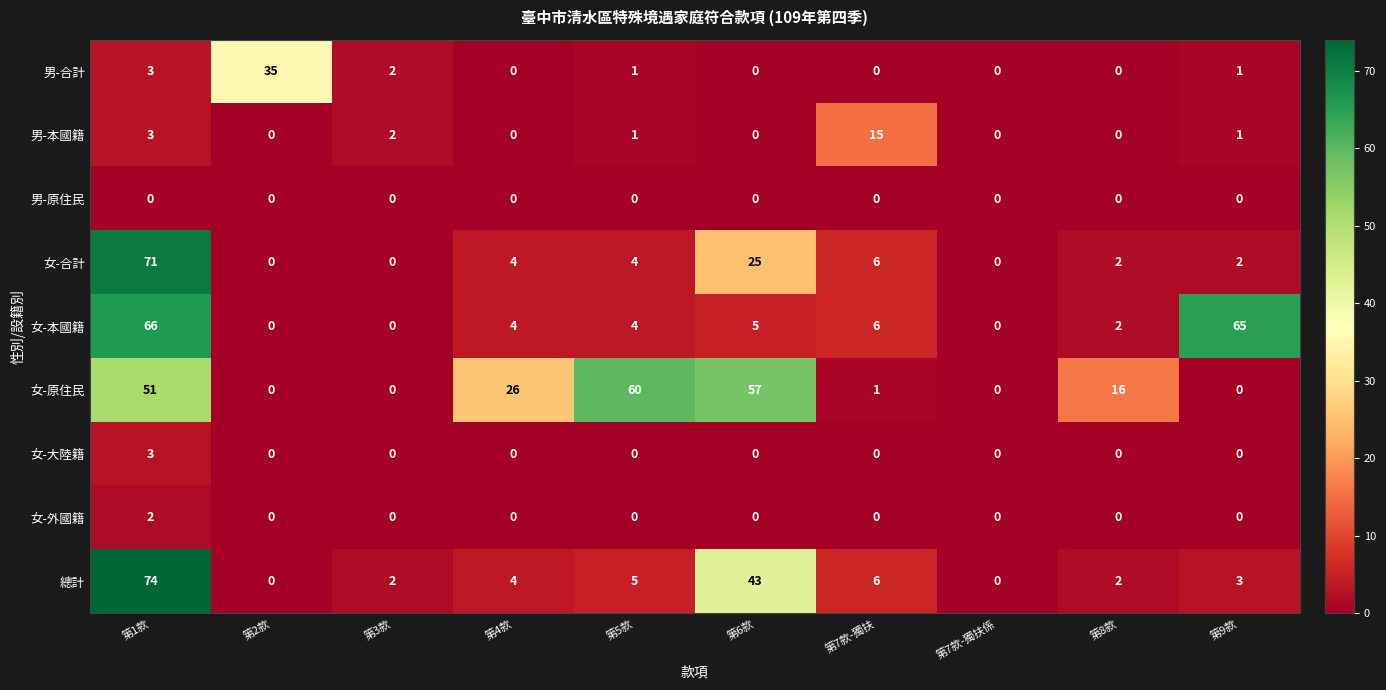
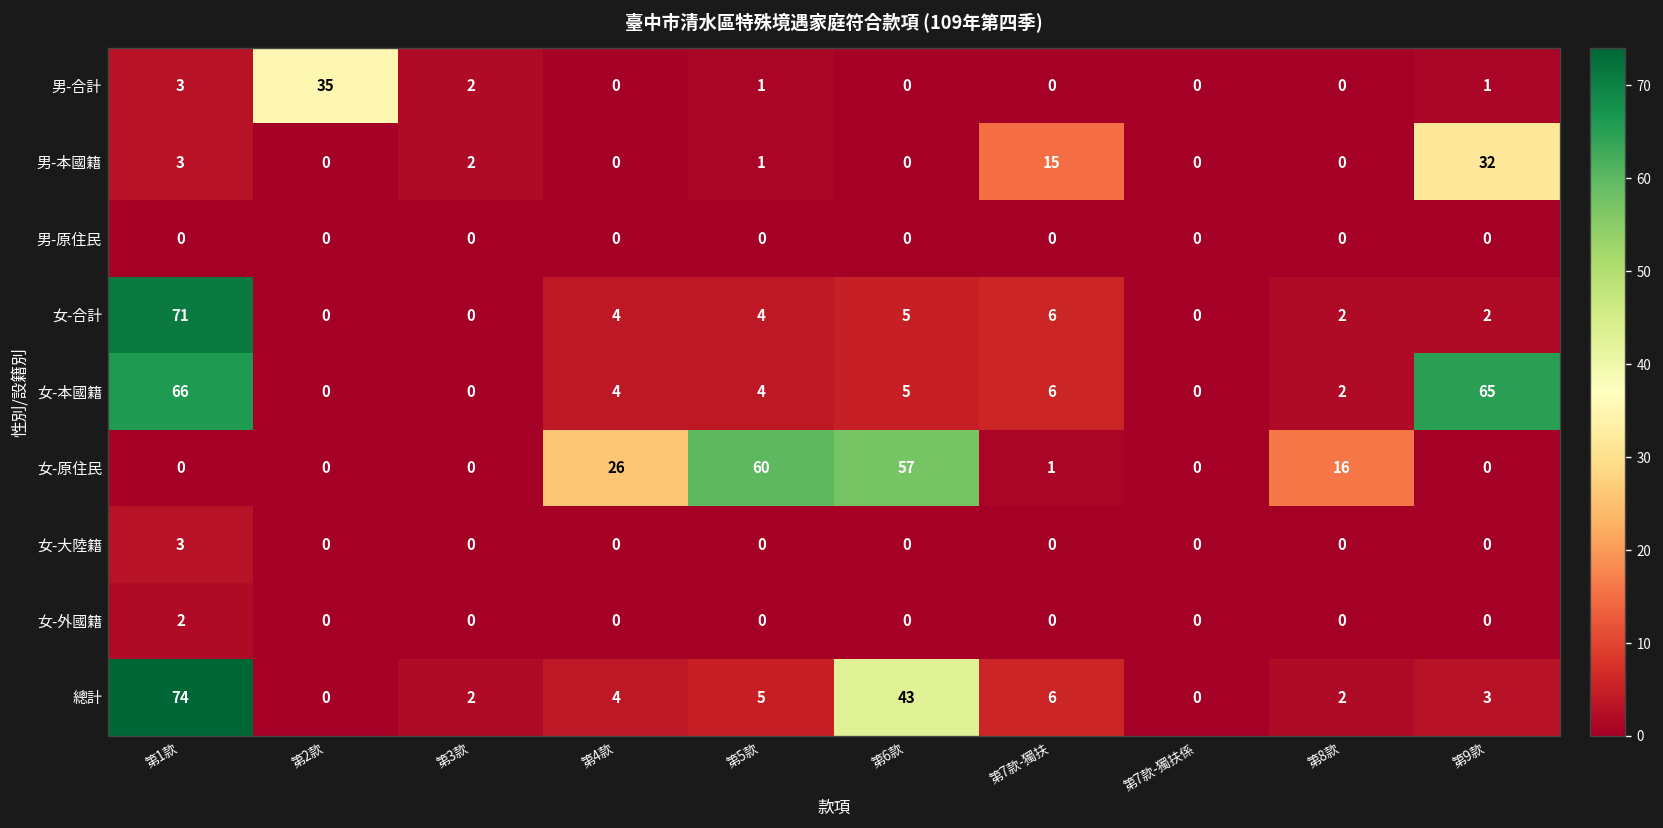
男-本國籍, 第9款: 1 -> 32
女-合計, 第6款: 25 -> 5
女-原住民, 第1款: 51 -> 0
